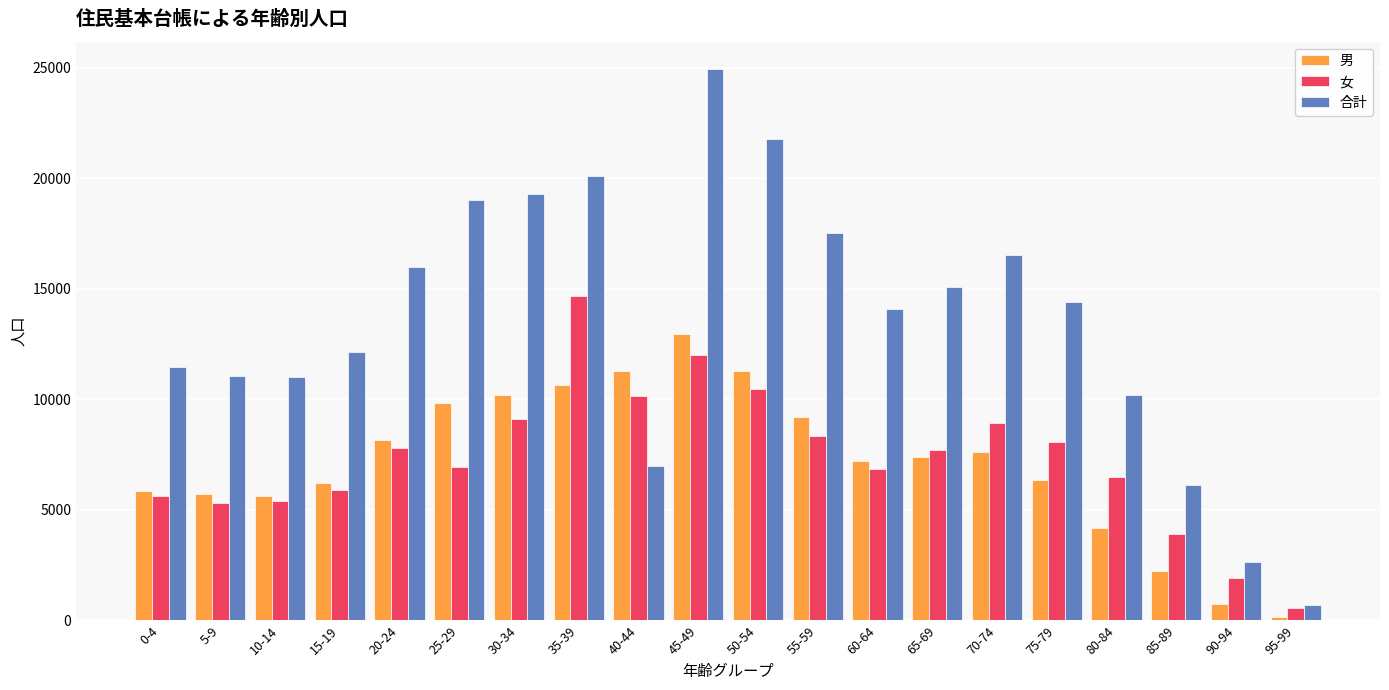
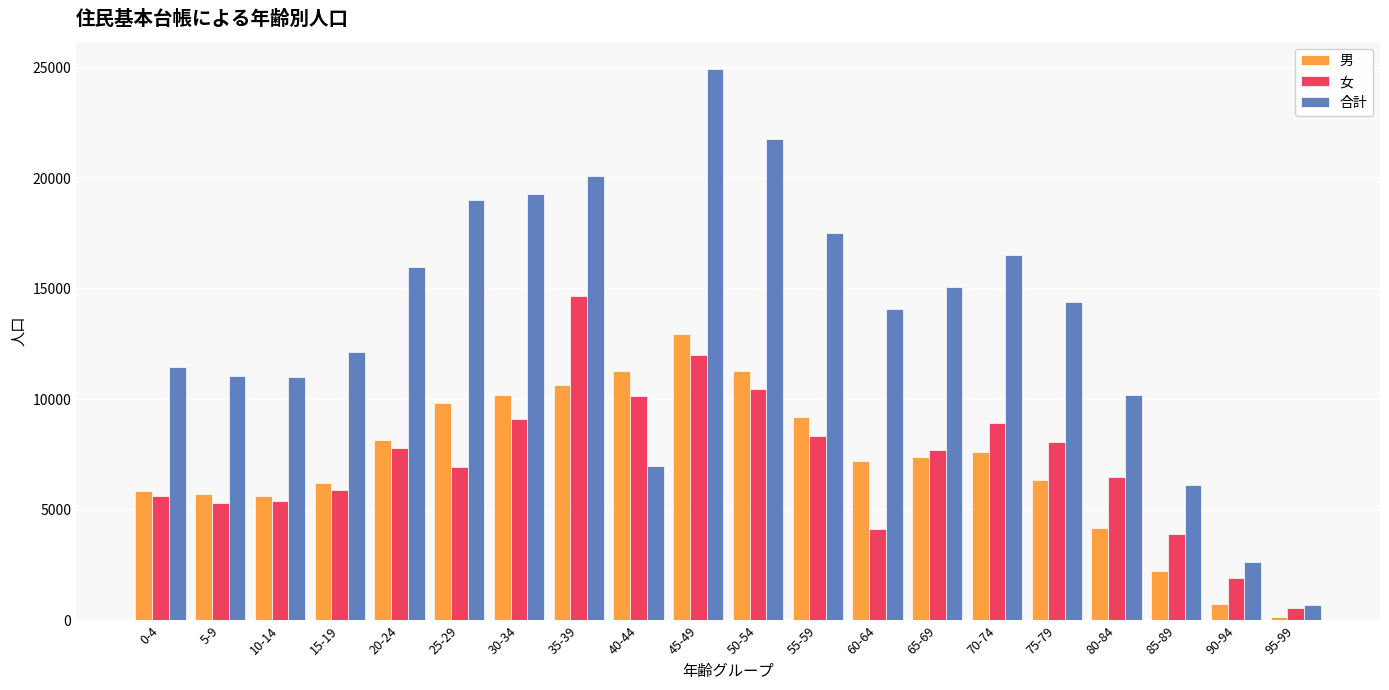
女, 60-64: 6900 -> 4100
